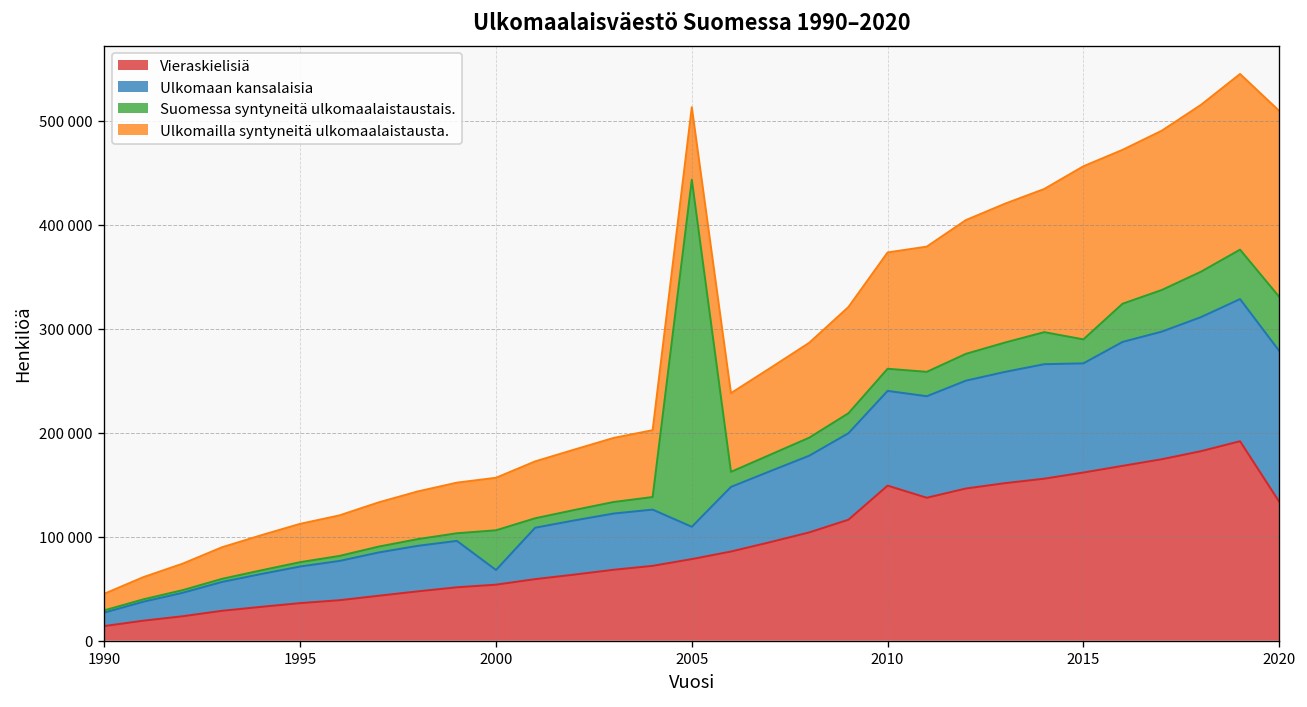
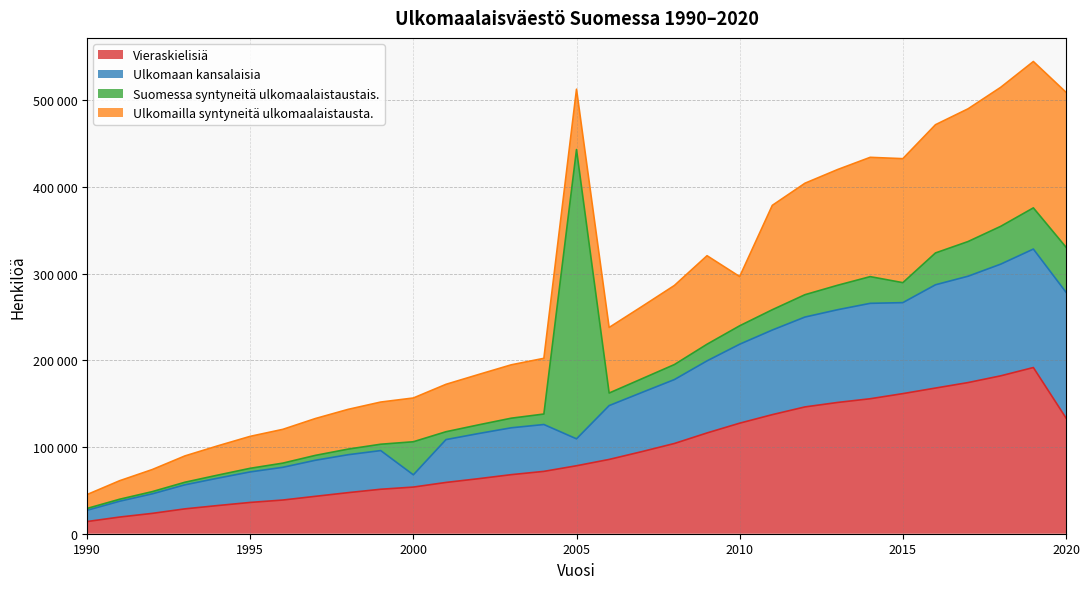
Vieraskielisiä, 2010: 150000 -> 130000
Ulkomailla syntyneitä ulkomaalaistausta., 2010: 110000 -> 60000
Ulkomailla syntyneitä ulkomaalaistausta., 2015: 170000 -> 140000
